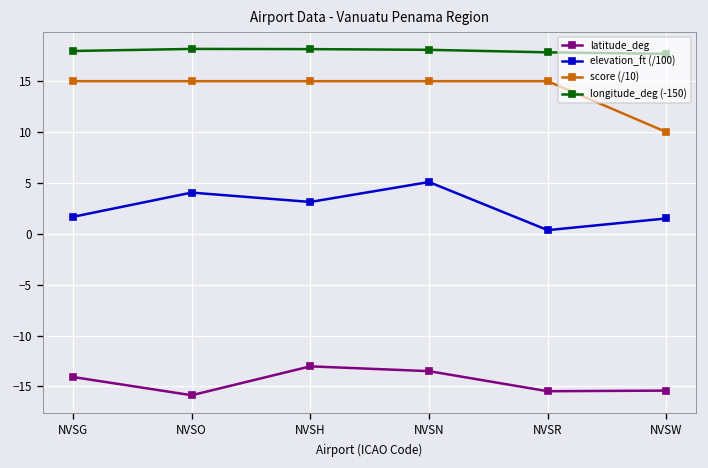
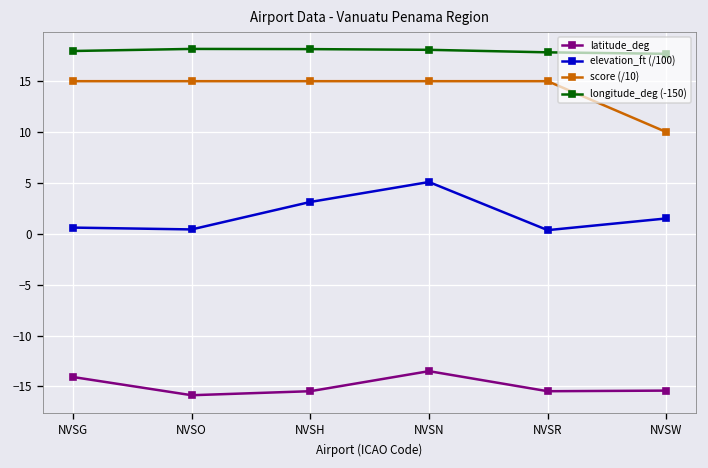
elevation_ft (/100), NVSG: 2 -> 1
elevation_ft (/100), NVSO: 4 -> 0
latitude_deg, NVSH: -13 -> -15
